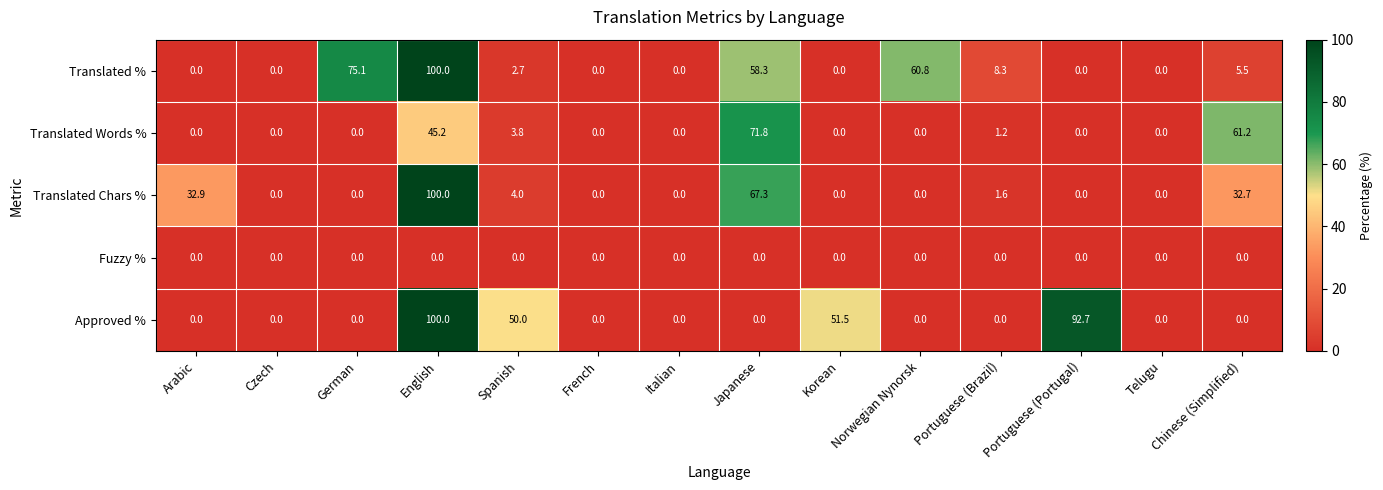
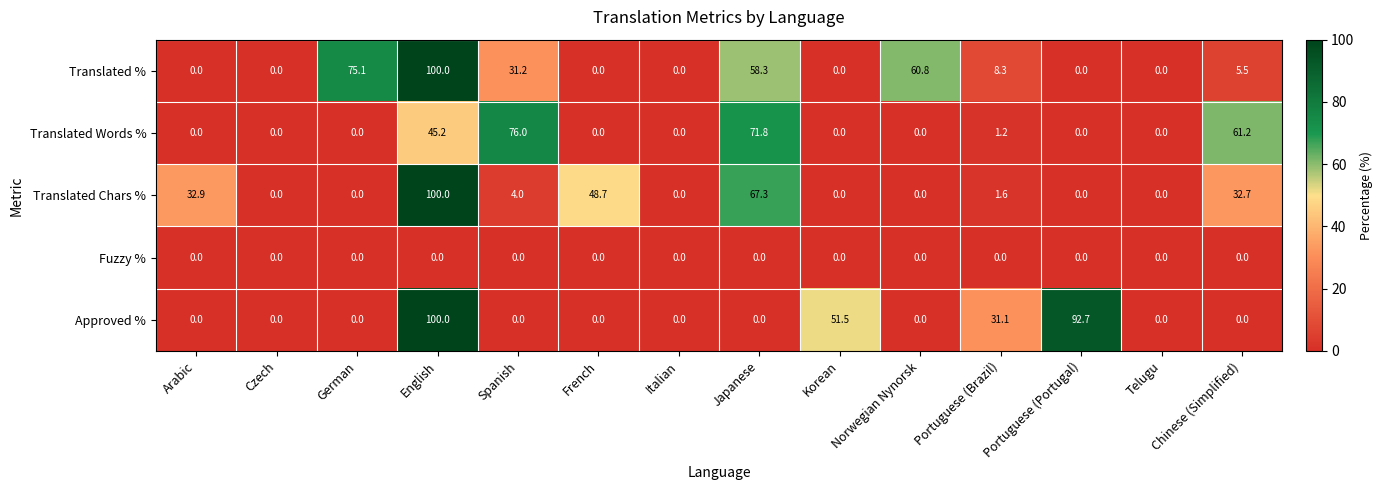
Translated %, Spanish: 2.7 -> 31.2
Translated Words %, Spanish: 3.8 -> 76.0
Translated Chars %, French: 0.0 -> 48.7
Approved %, Spanish: 50.0 -> 0.0
Approved %, Portuguese (Brazil): 0.0 -> 31.1
